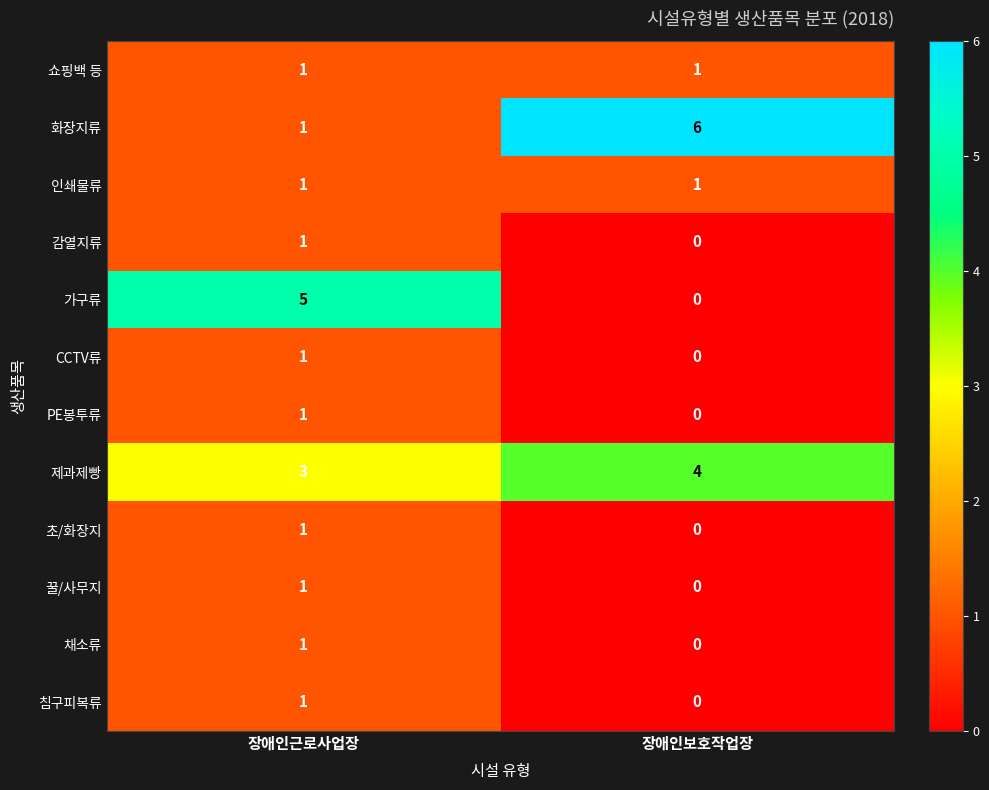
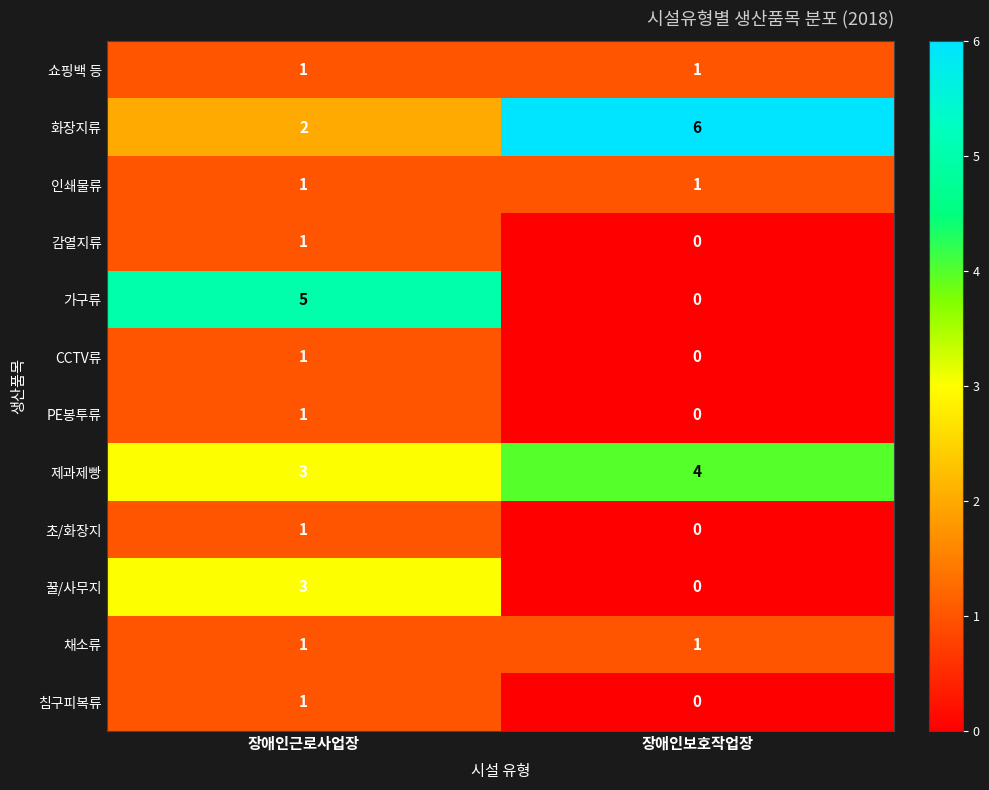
화장지류, 장애인근로사업장: 1 -> 2
꿀/사무지, 장애인근로사업장: 1 -> 3
채소류, 장애인보호작업장: 0 -> 1
